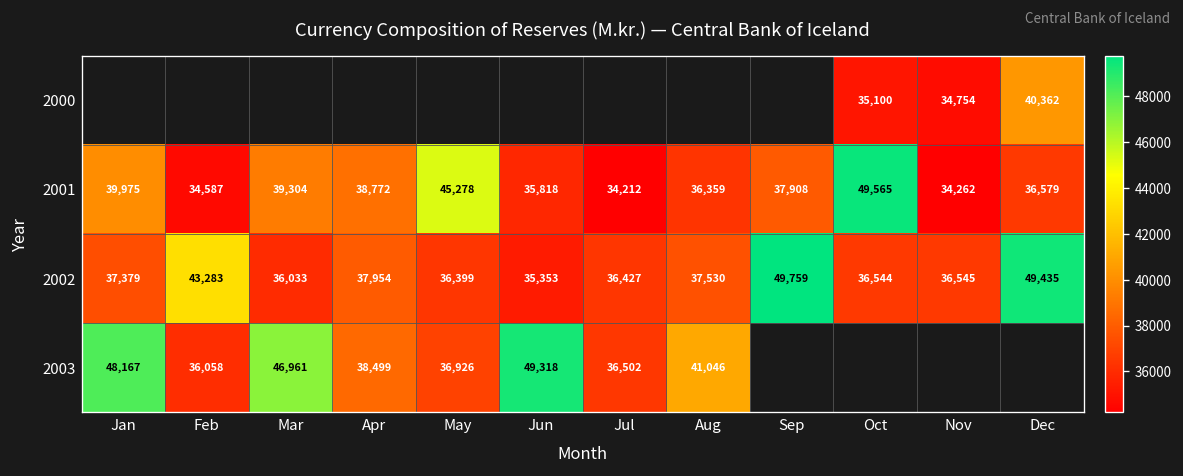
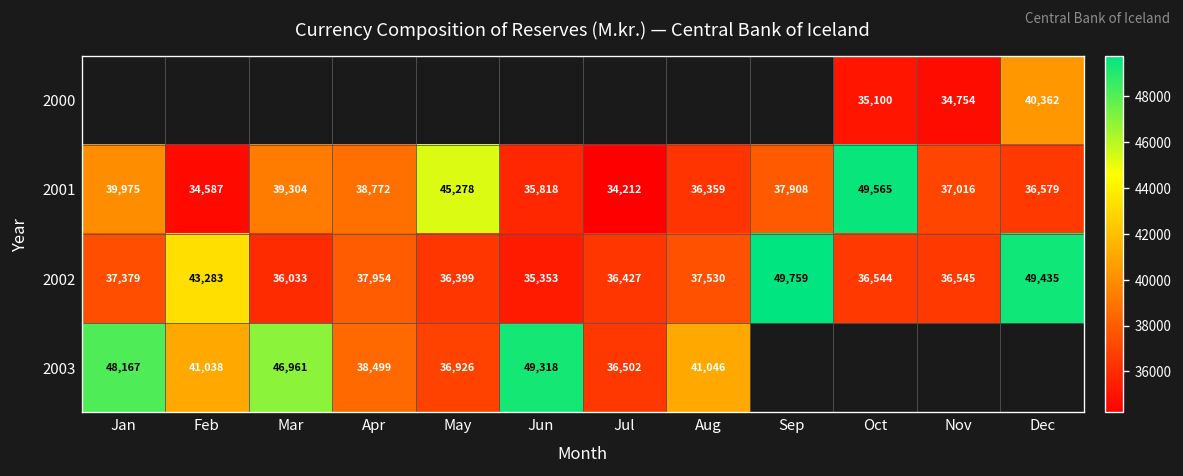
2001, Nov: 34,262 -> 37,016
2003, Feb: 36,058 -> 41,038
